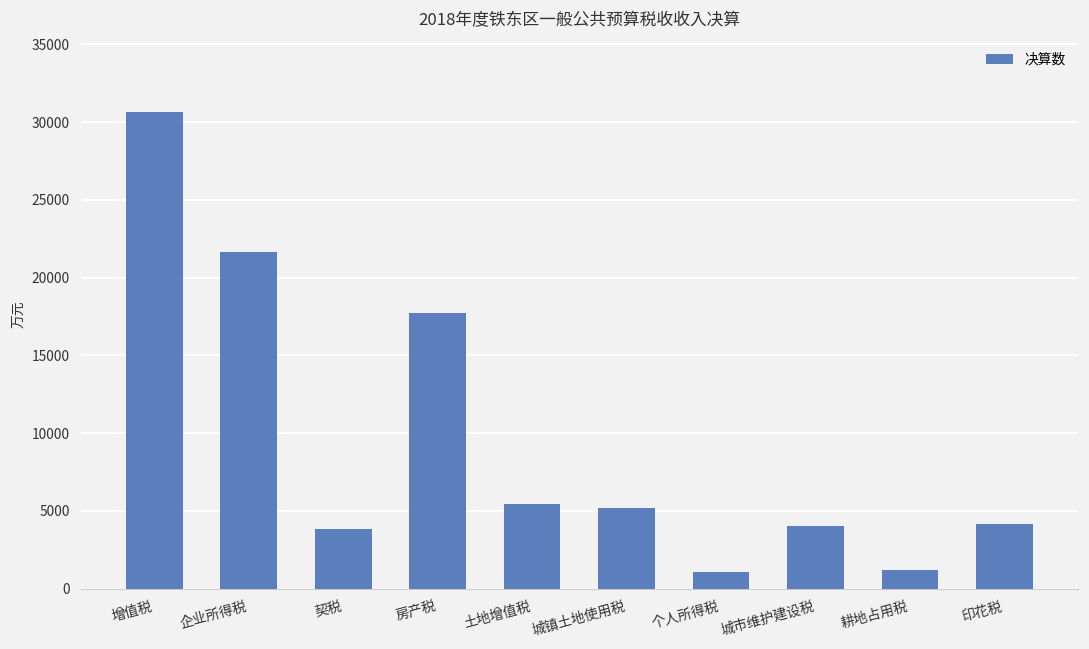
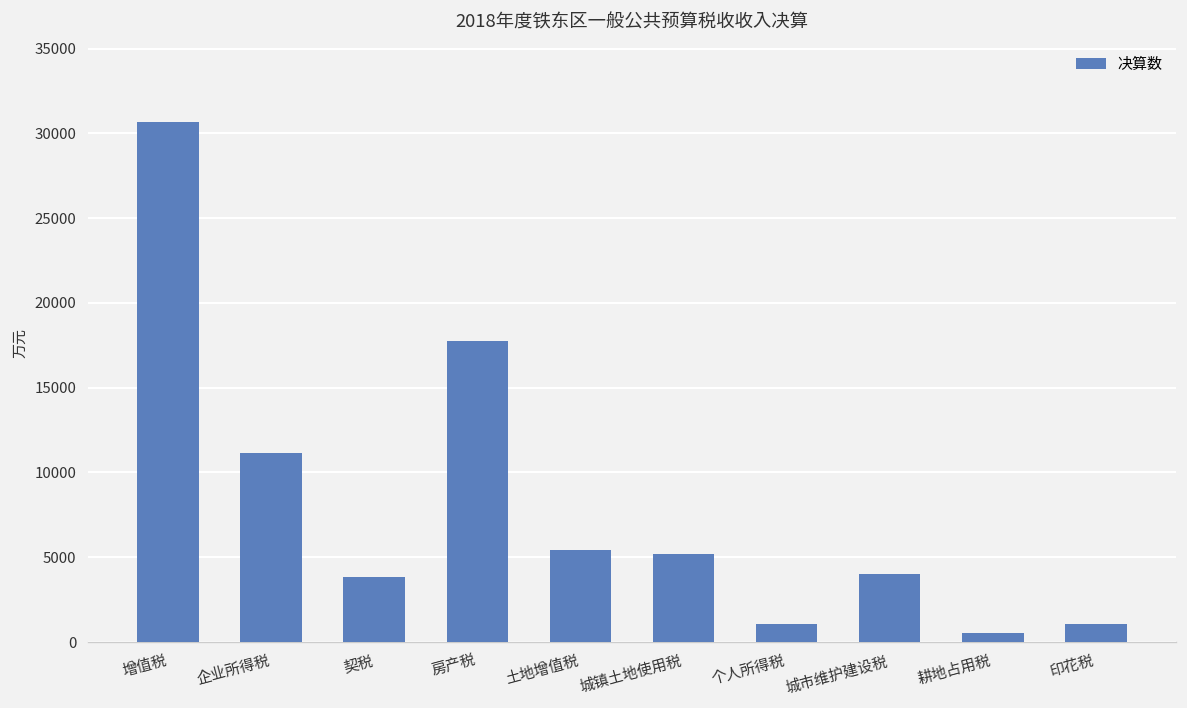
企业所得税: 21600 -> 11200
耕地占用税: 1200 -> 500
印花税: 4100 -> 1100
